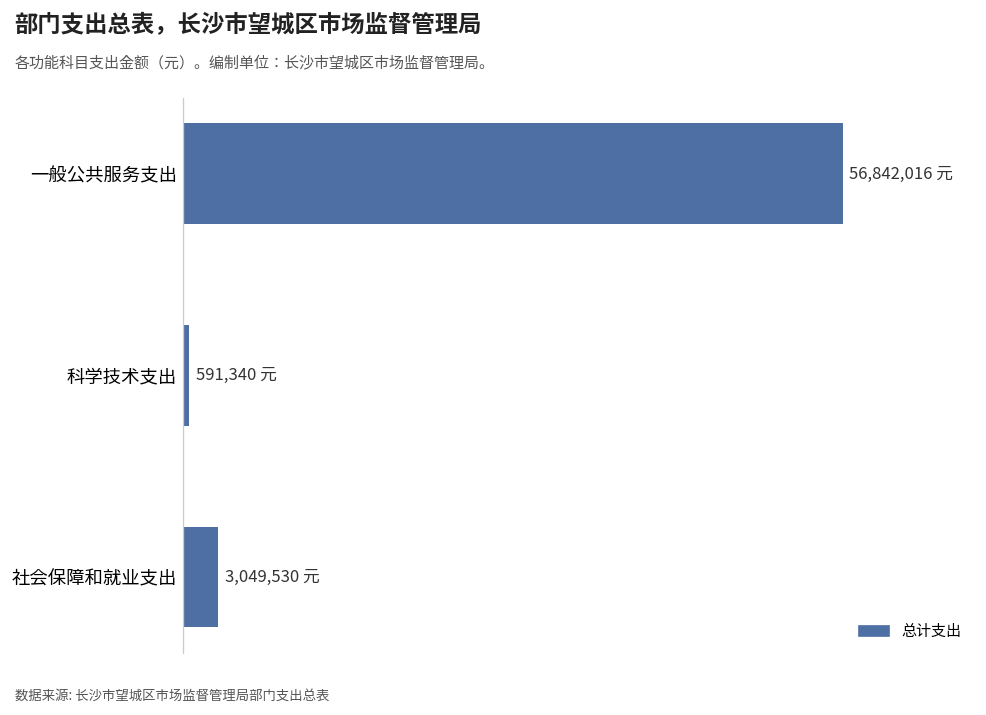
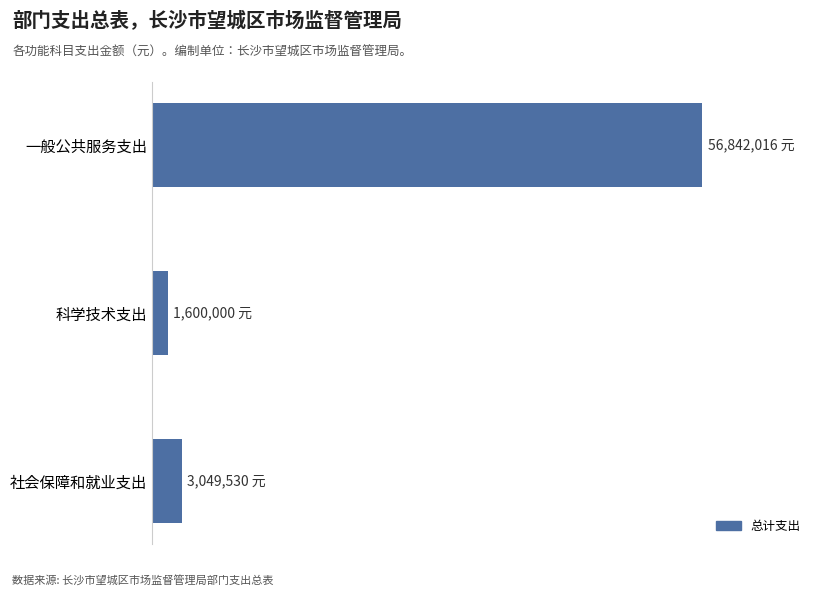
科学技术支出: 591,340 -> 1,600,000
